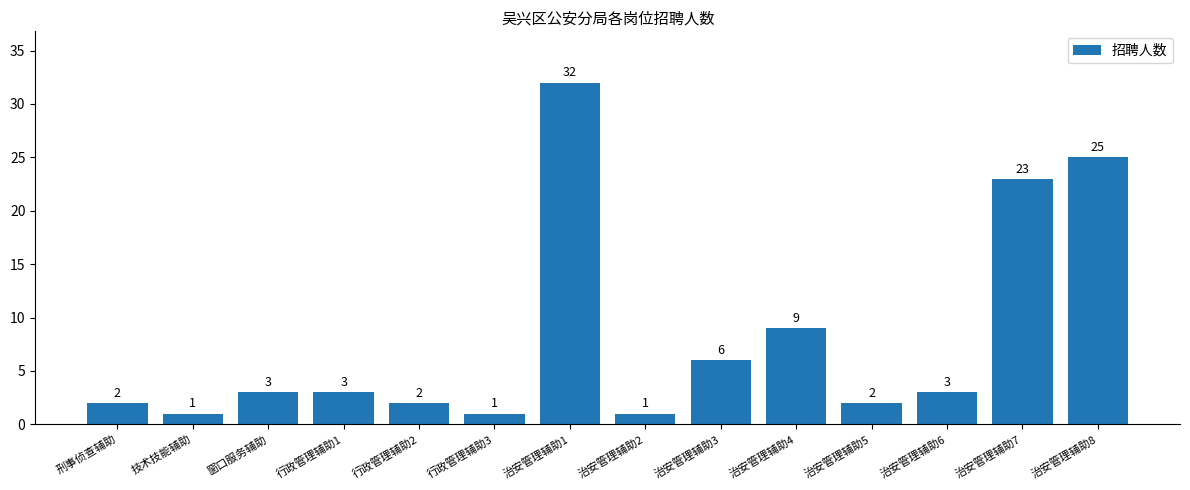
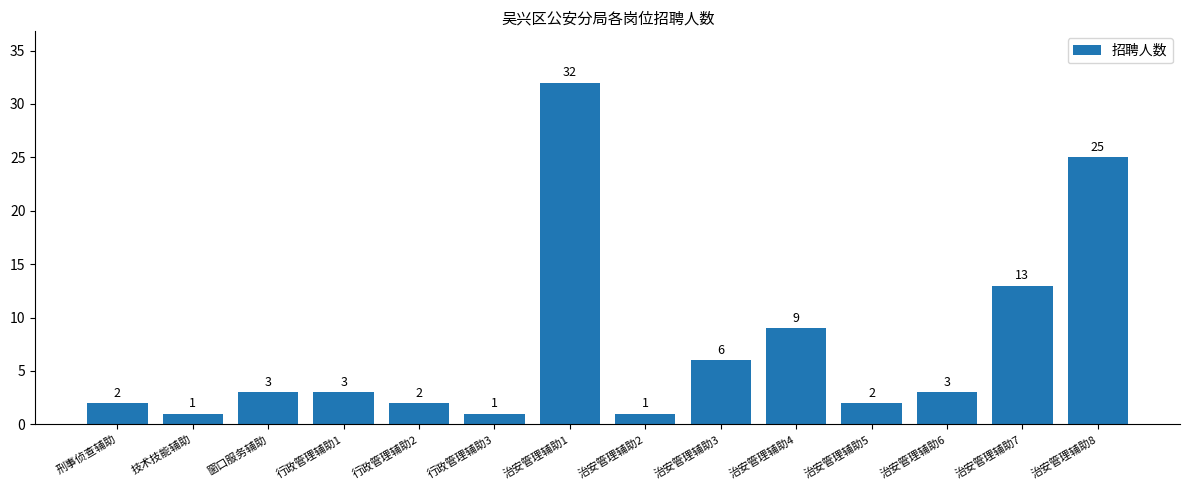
治安管理辅助7: 23 -> 13
